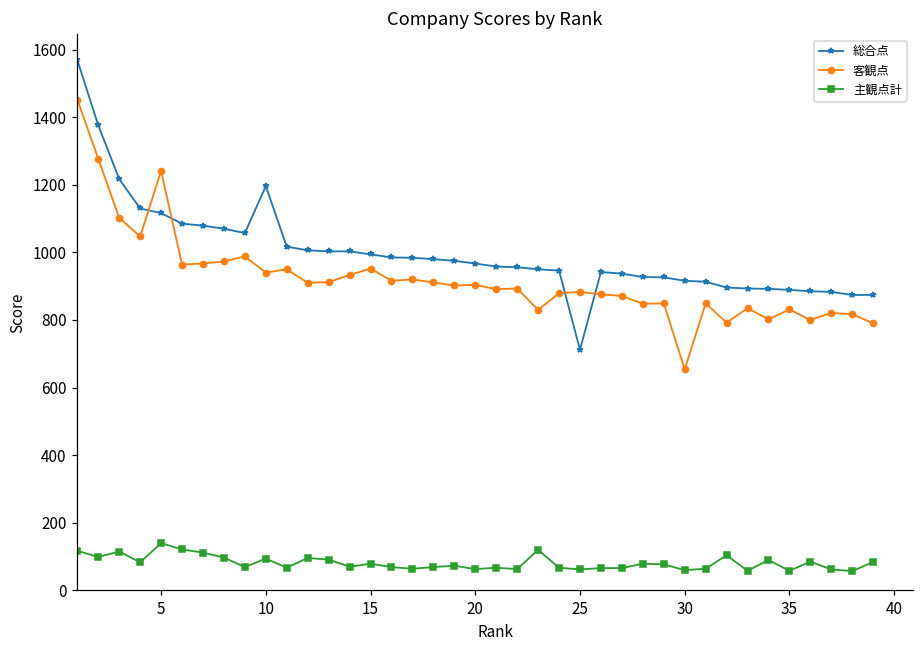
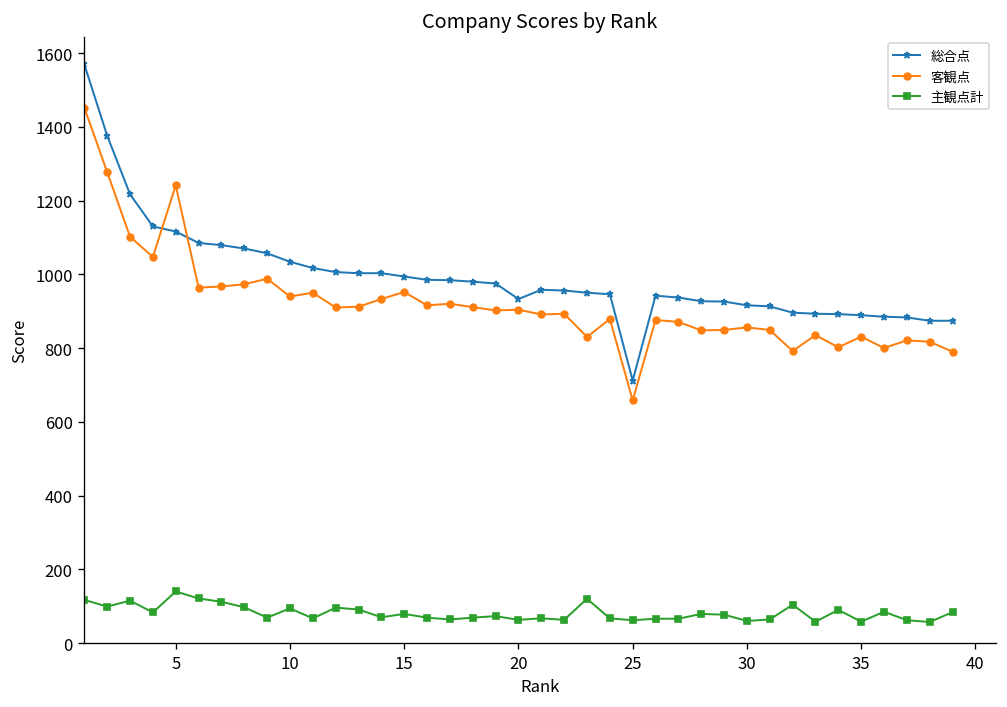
総合点, 10: 1200 -> 1030
総合点, 20: 970 -> 930
客観点, 25: 880 -> 660
客観点, 30: 650 -> 860
